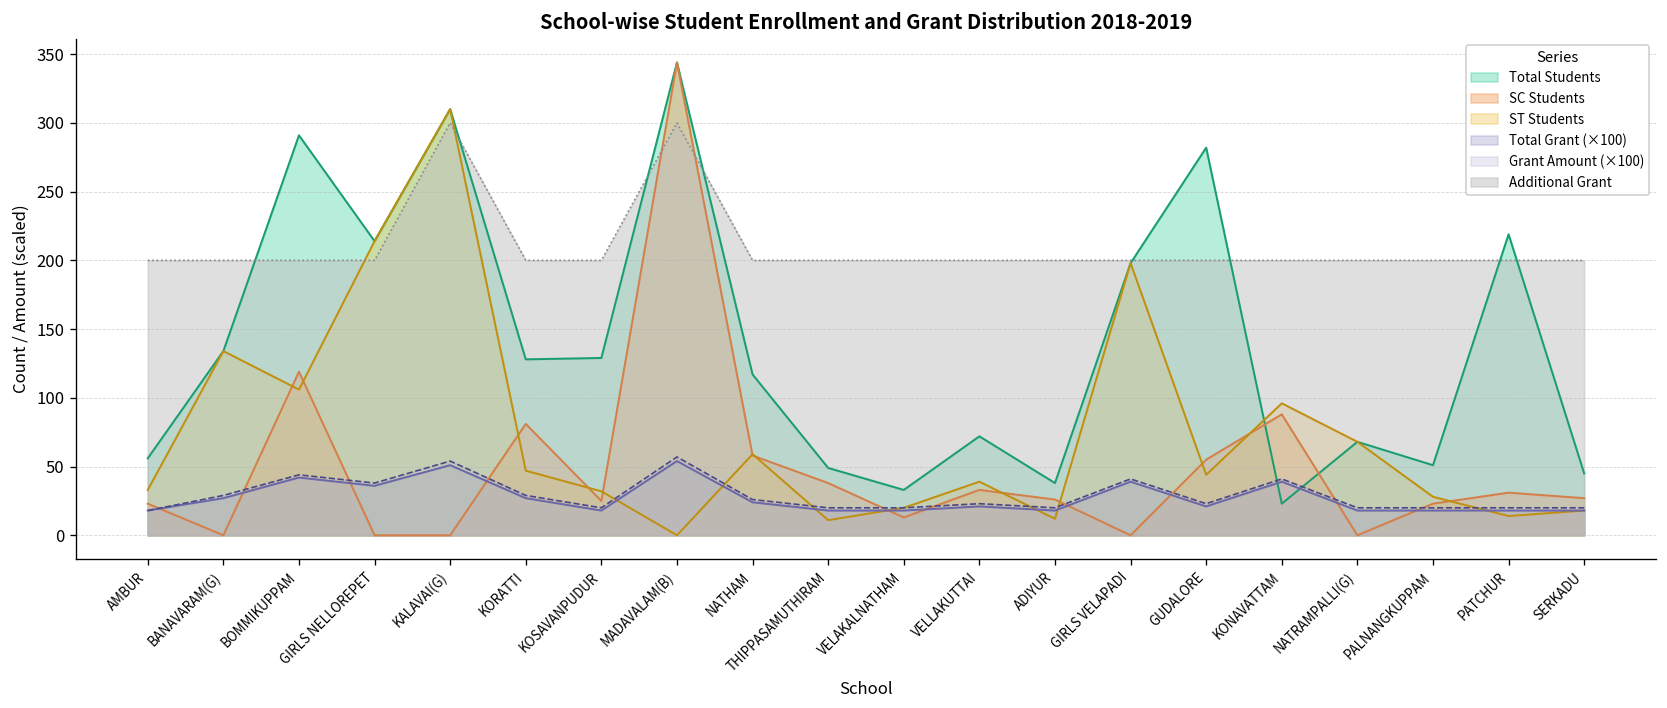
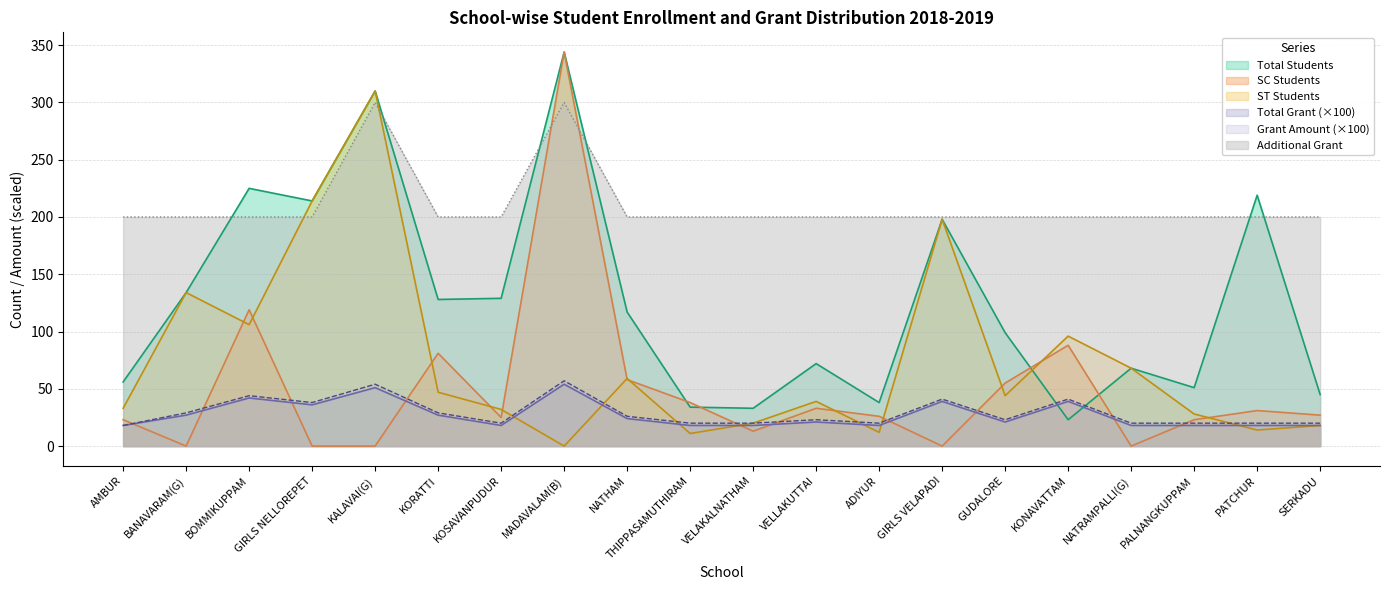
Total Students, BOMMIKUPPAM: 291 -> 225
Total Students, THIPPASAMUTHIRAM: 49 -> 34
Total Students, GUDALORE: 282 -> 99
